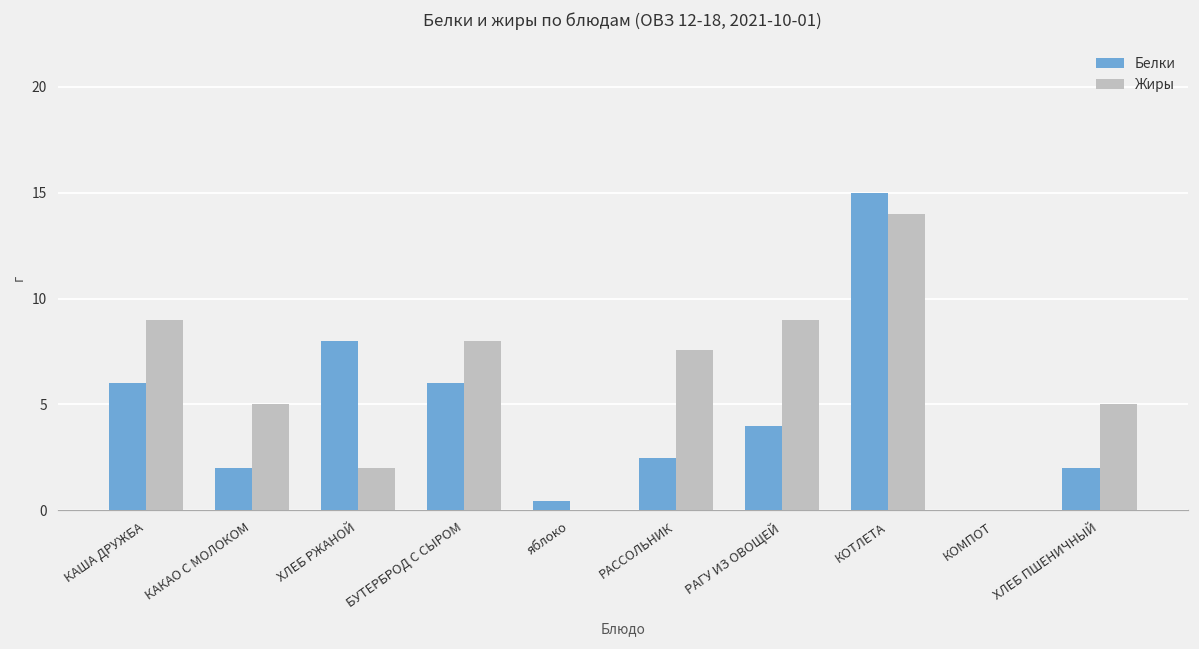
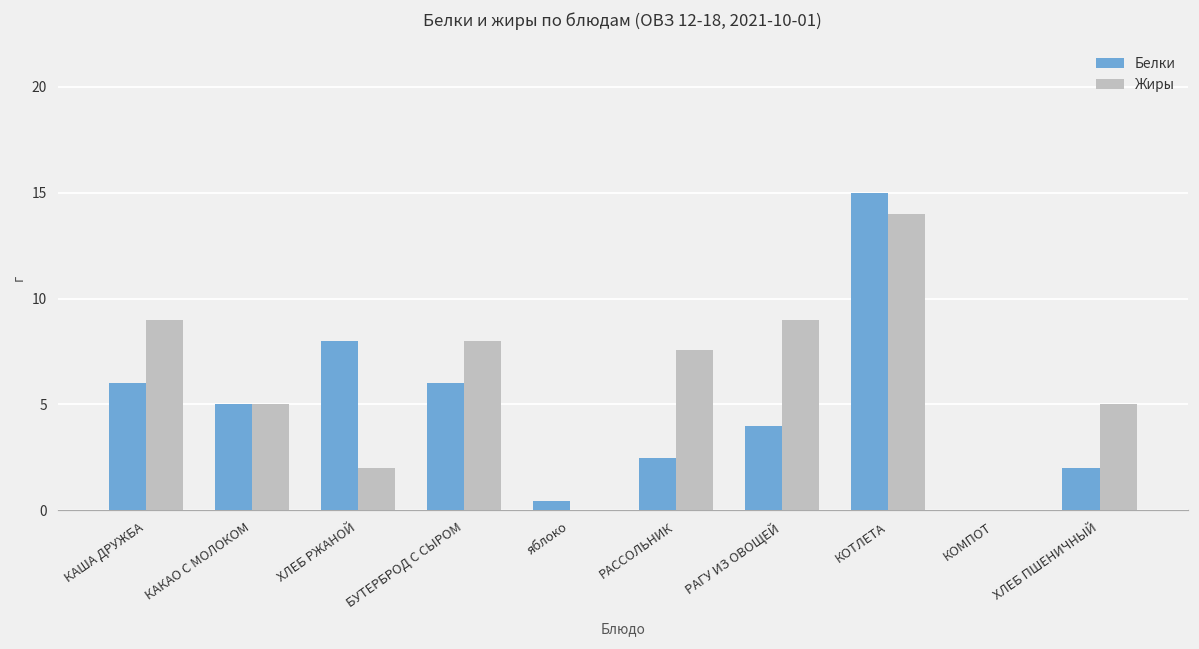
Белки, КАКАО С МОЛОКОМ: 2 -> 5
